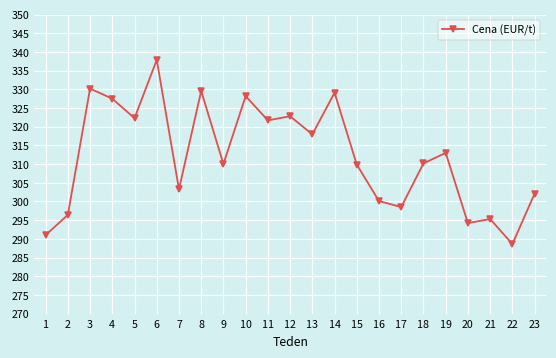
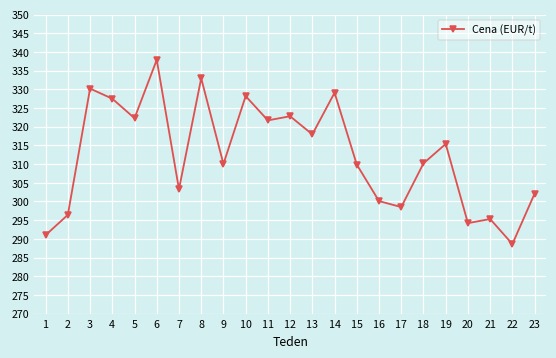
8: 330 -> 333
19: 313 -> 315
